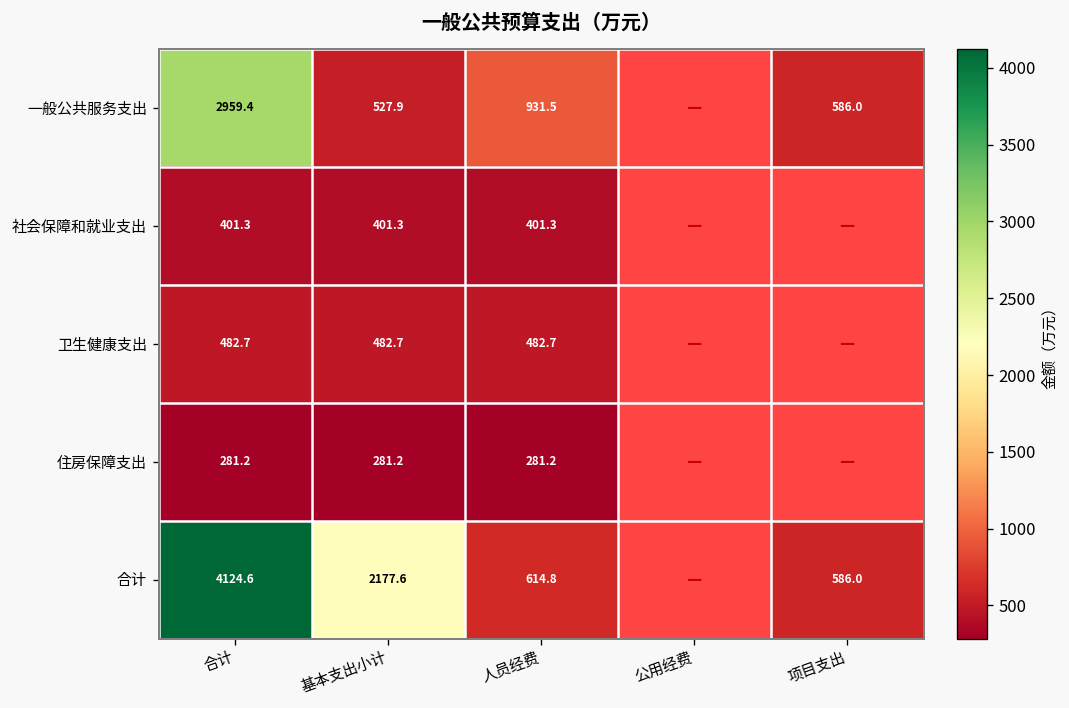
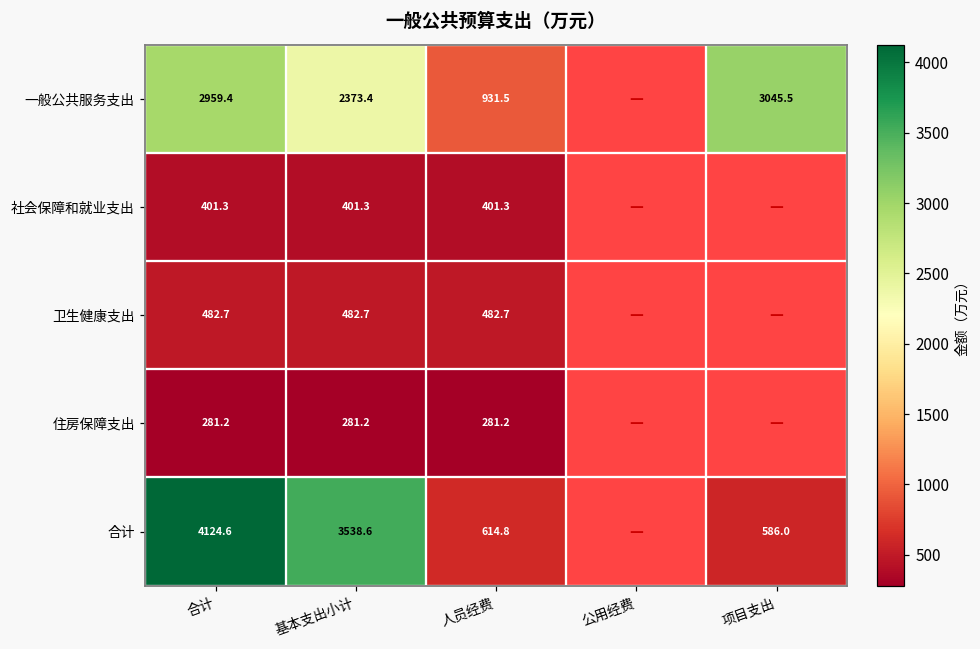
一般公共服务支出, 基本支出小计: 527.9 -> 2373.4
一般公共服务支出, 项目支出: 586.0 -> 3045.5
合计, 基本支出小计: 2177.6 -> 3538.6
